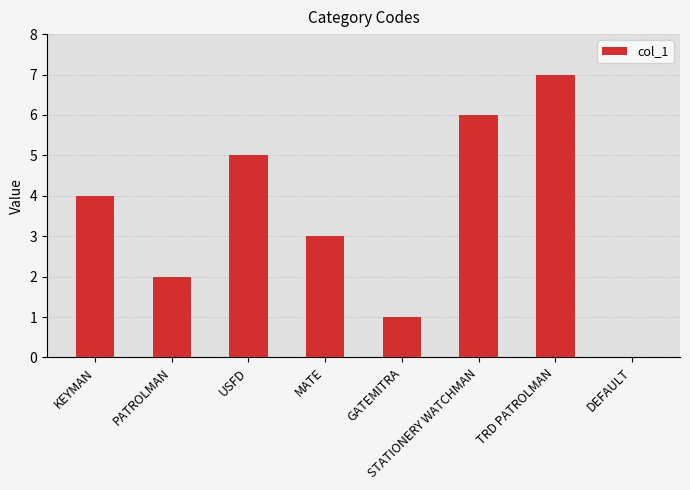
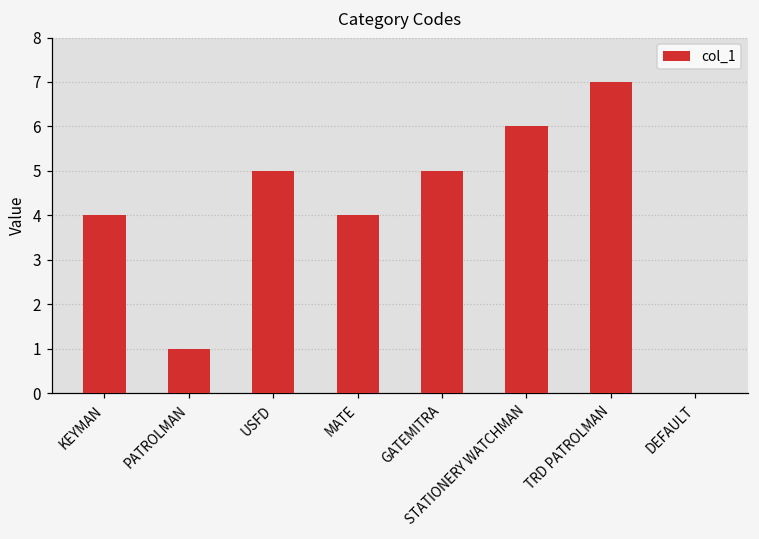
PATROLMAN: 2 -> 1
MATE: 3 -> 4
GATEMITRA: 1 -> 5
